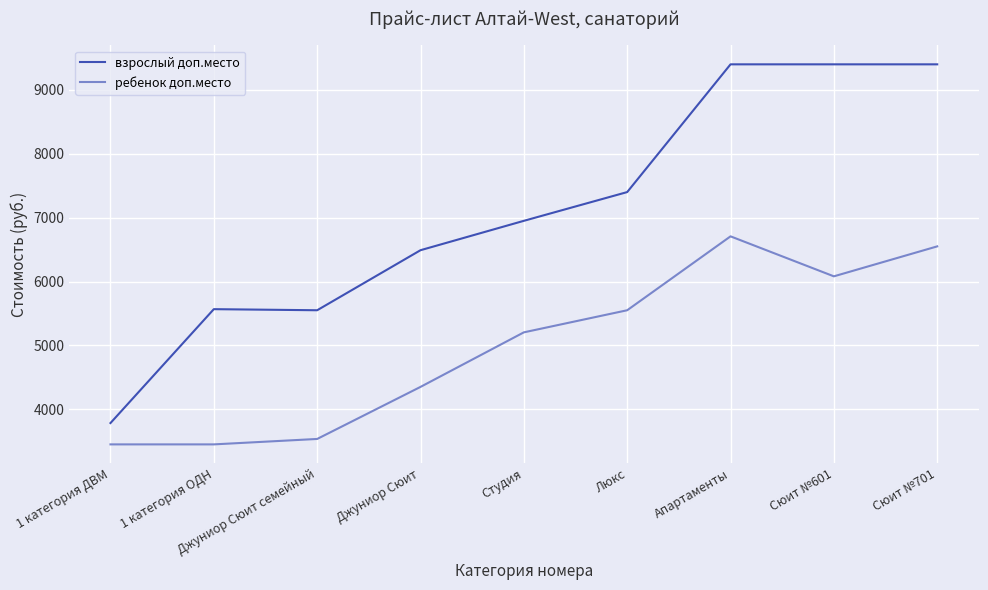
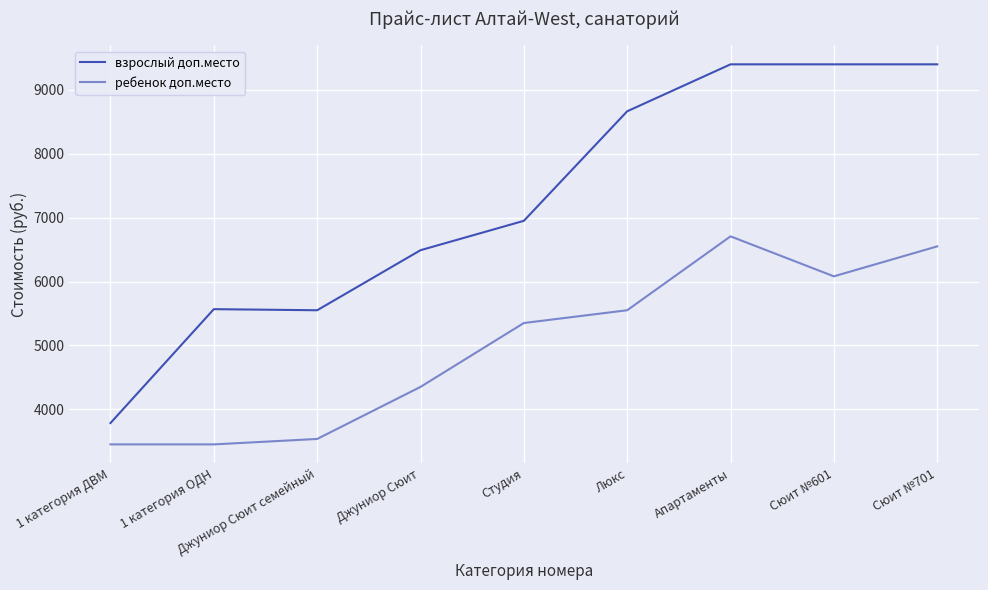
ребенок доп.место, Студия: 5200 -> 5400
взрослый доп.место, Люкс: 7400 -> 8700
